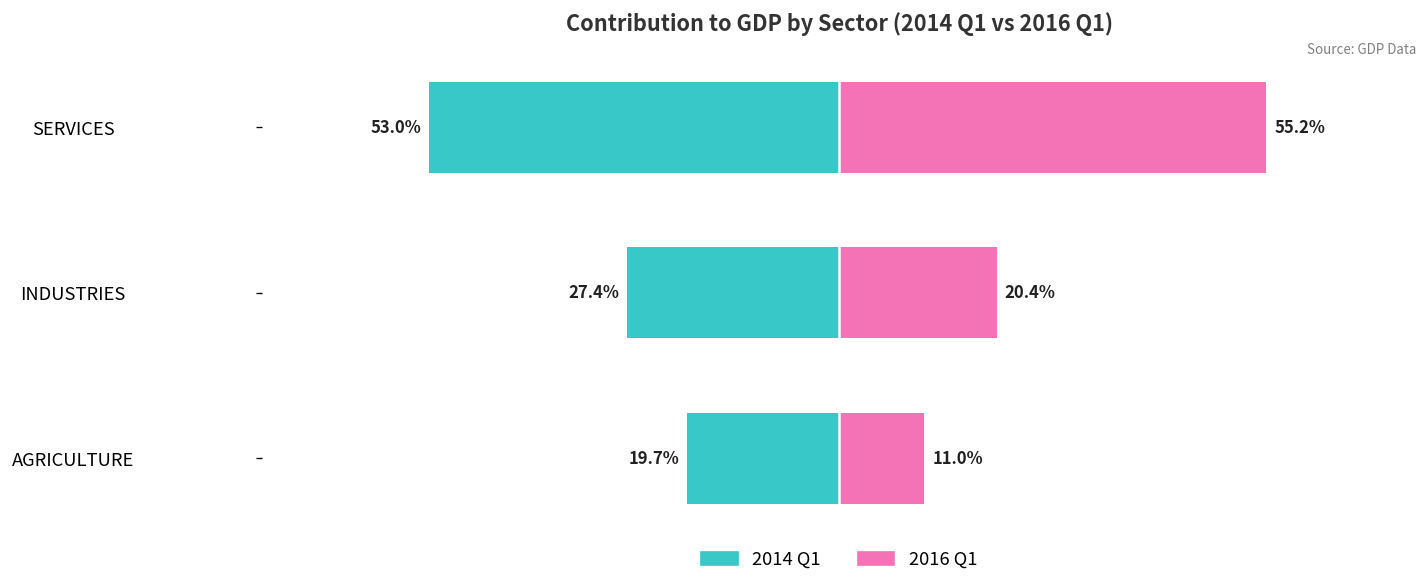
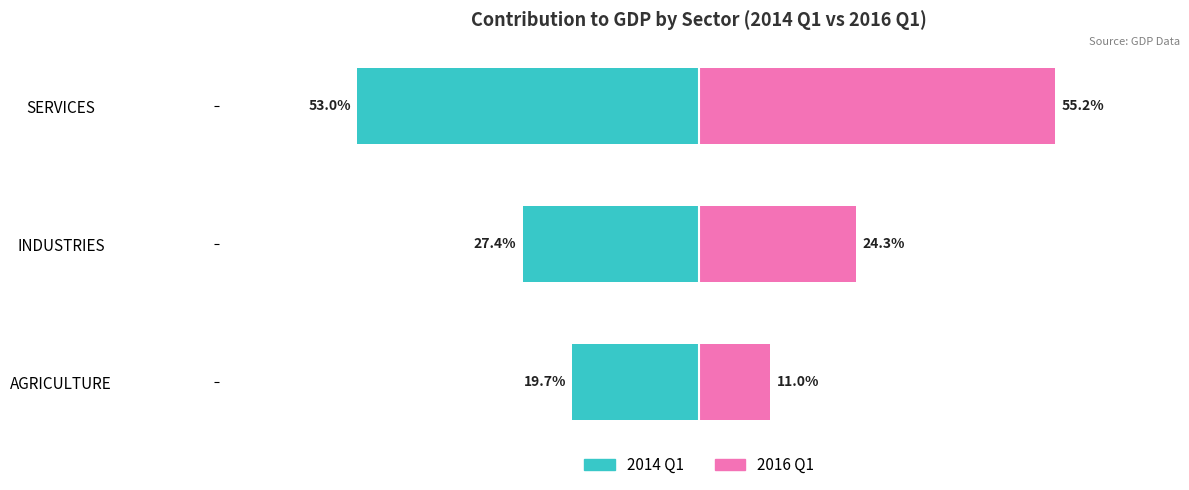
2016 Q1, INDUSTRIES: 20.4% -> 24.3%
